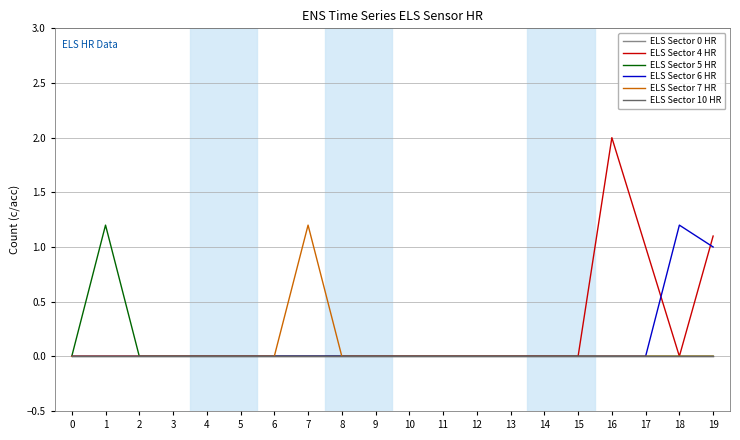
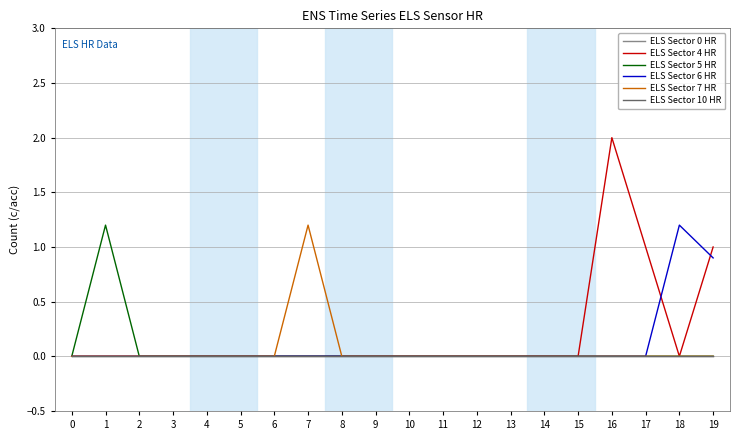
ELS Sector 4 HR, 19: 1.1 -> 1.0
ELS Sector 6 HR, 19: 1.0 -> 0.9
